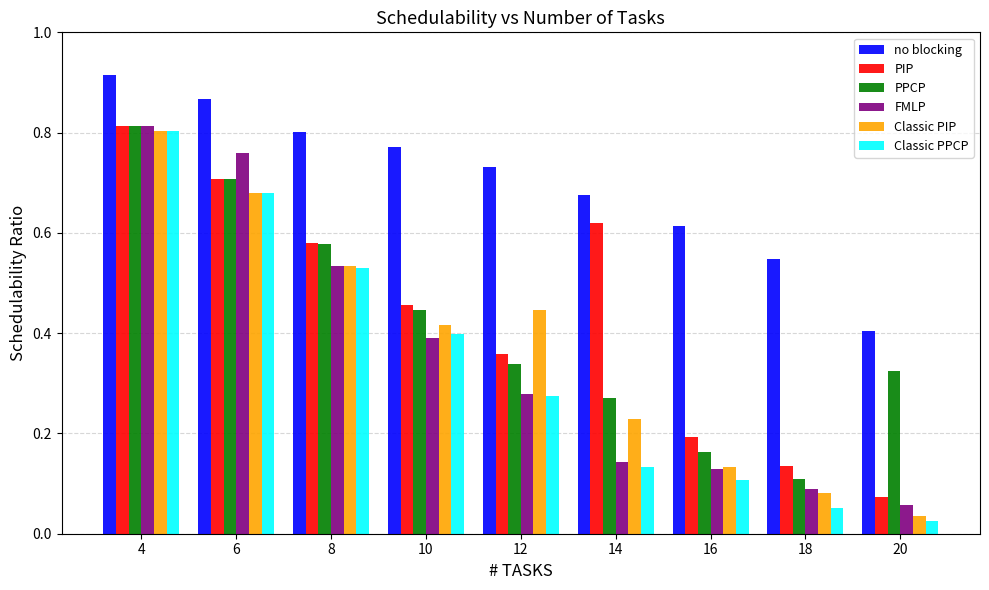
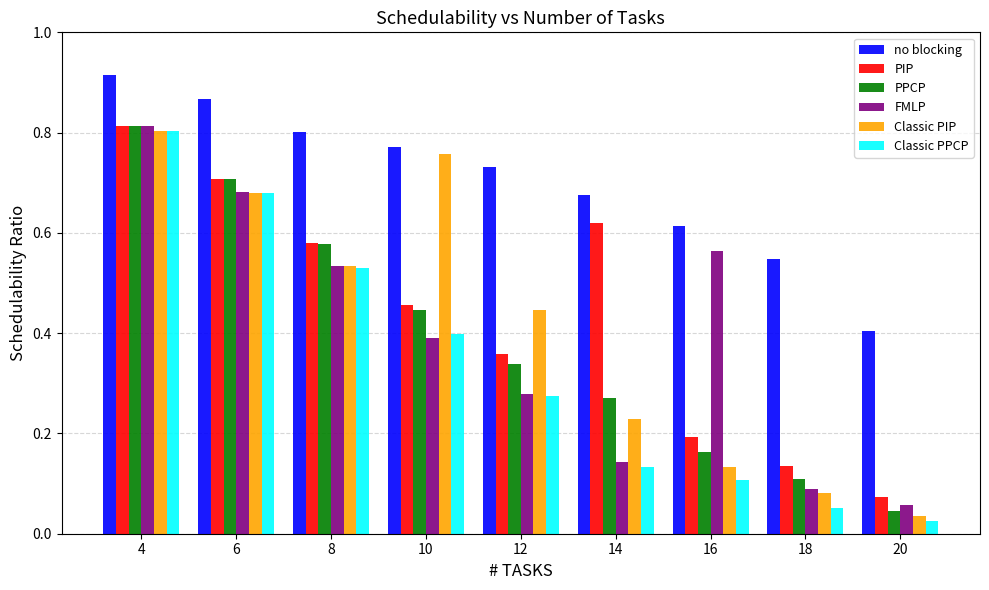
FMLP, 6: 0.76 -> 0.68
Classic PIP, 10: 0.42 -> 0.76
FMLP, 16: 0.13 -> 0.56
PPCP, 20: 0.32 -> 0.05
